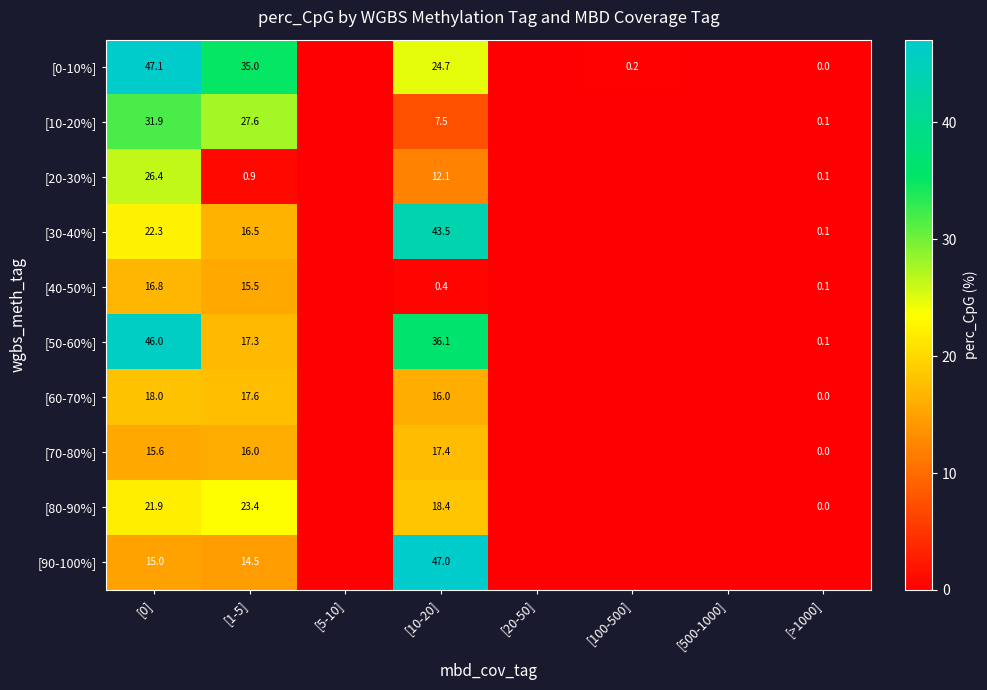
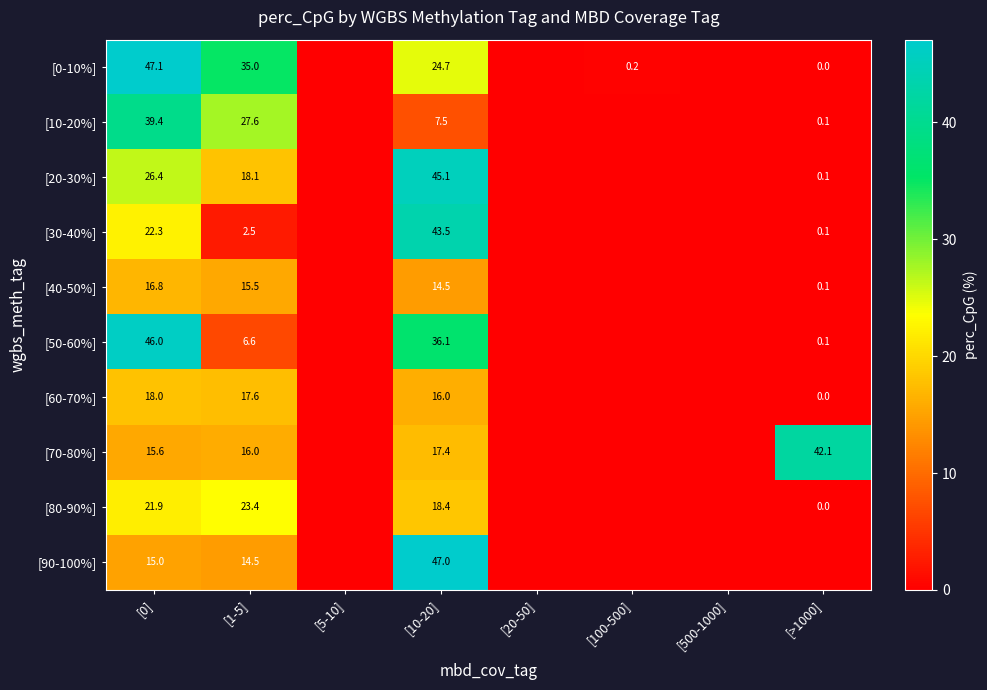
[10-20%], [0]: 31.9 -> 39.4
[20-30%], [1-5]: 0.9 -> 18.1
[20-30%], [10-20]: 12.1 -> 45.1
[30-40%], [1-5]: 16.5 -> 2.5
[40-50%], [10-20]: 0.4 -> 14.5
[50-60%], [1-5]: 17.3 -> 6.6
[70-80%], [>1000]: 0.0 -> 42.1
